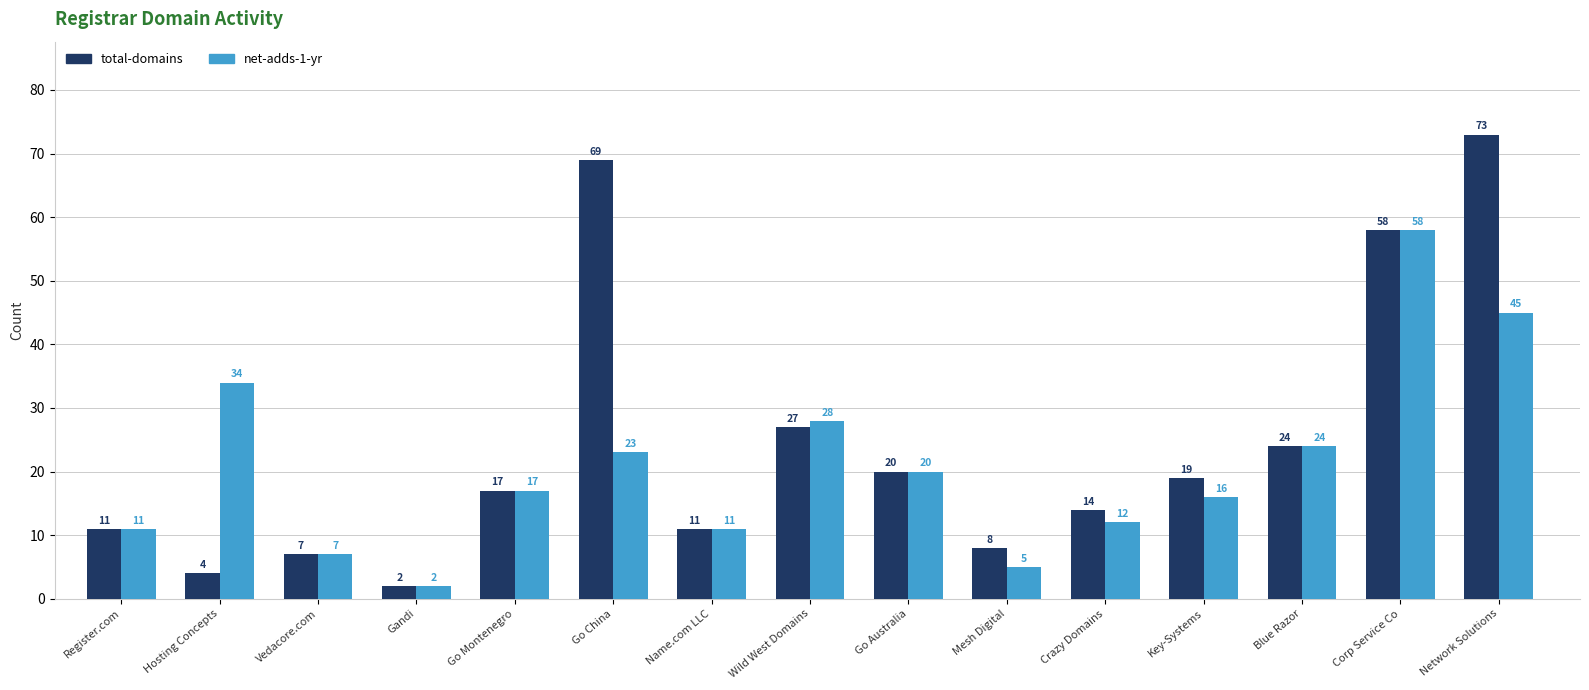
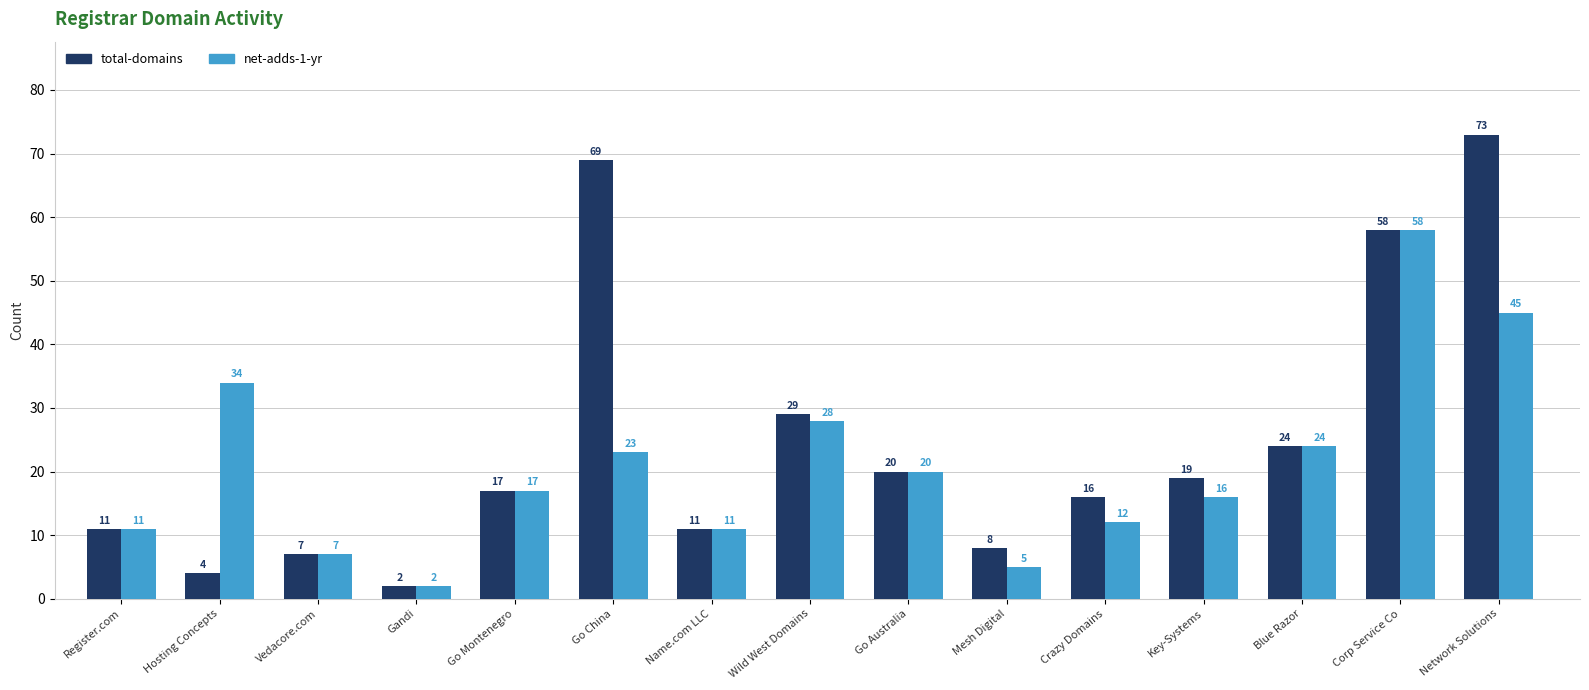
total-domains, Wild West Domains: 27 -> 29
total-domains, Crazy Domains: 14 -> 16
